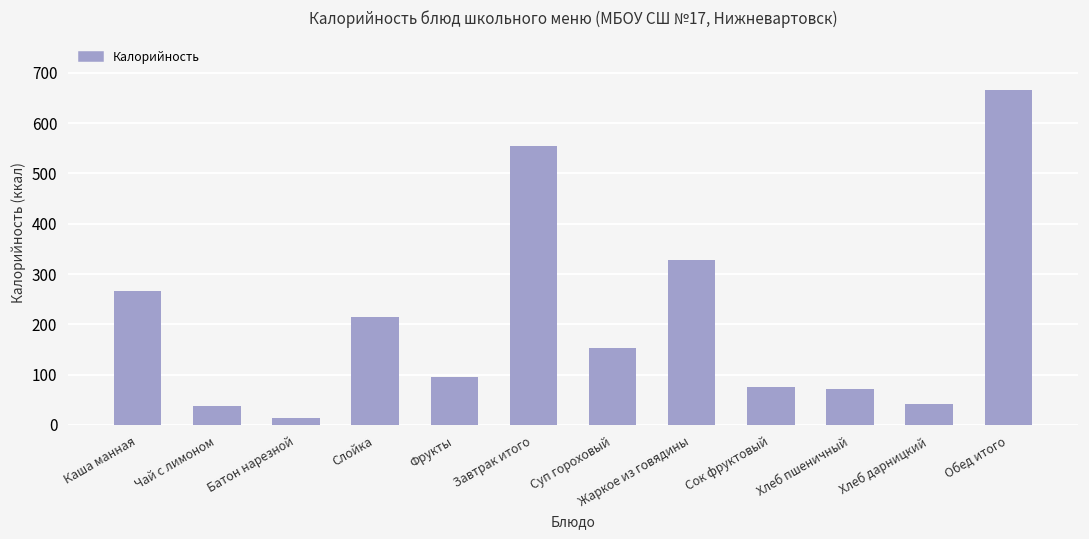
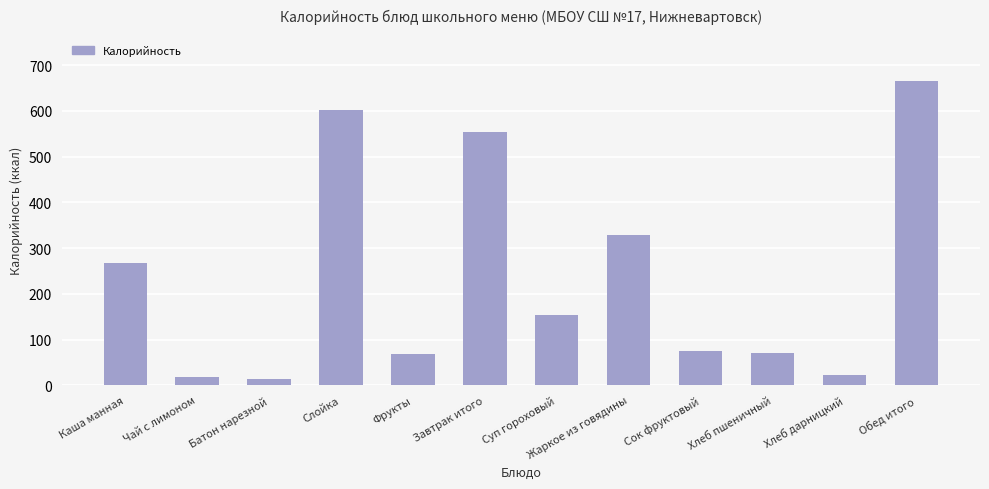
Чай с лимоном: 40 -> 20
Слойка: 220 -> 600
Фрукты: 100 -> 70
Хлеб дарницкий: 40 -> 20
